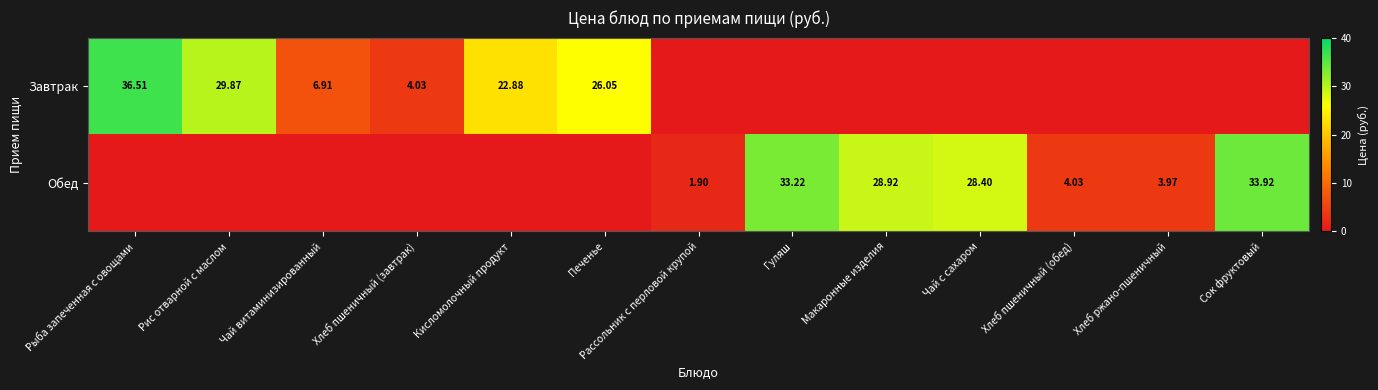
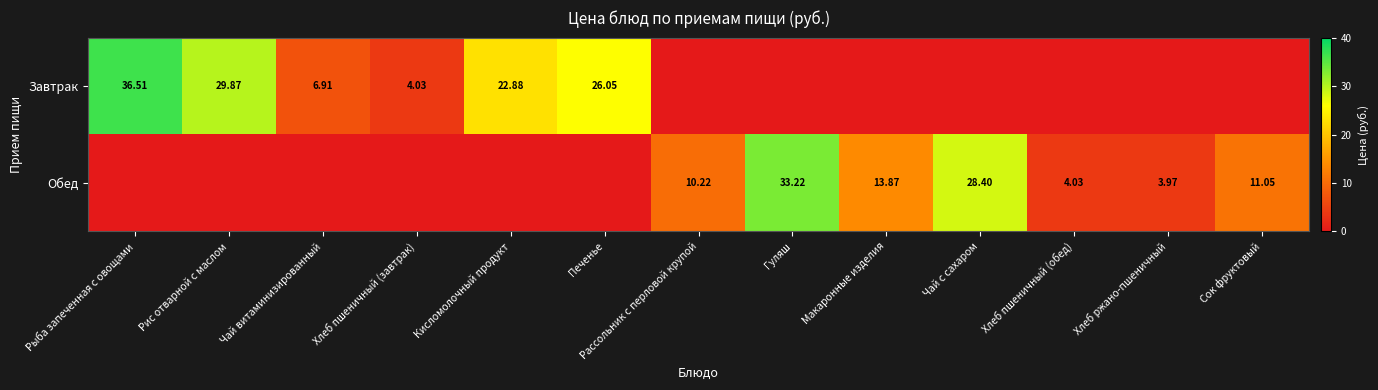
Обед, Рассольник с перловой крупой: 1.90 -> 10.22
Обед, Макаронные изделия: 28.92 -> 13.87
Обед, Сок фруктовый: 33.92 -> 11.05
